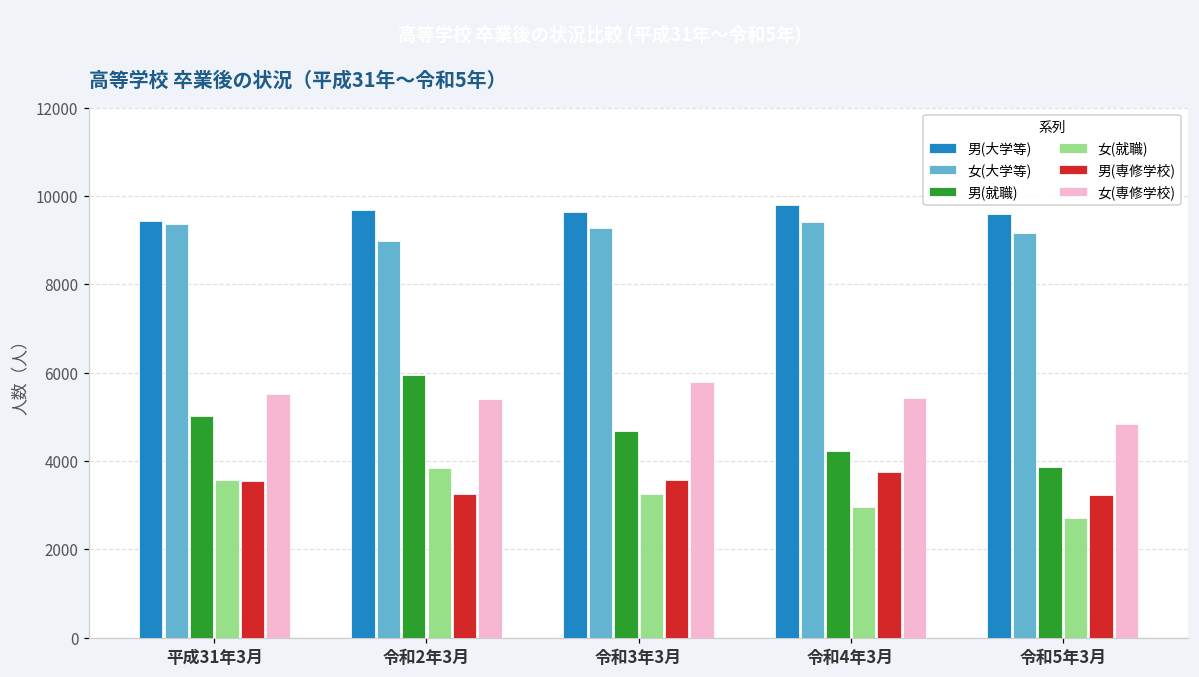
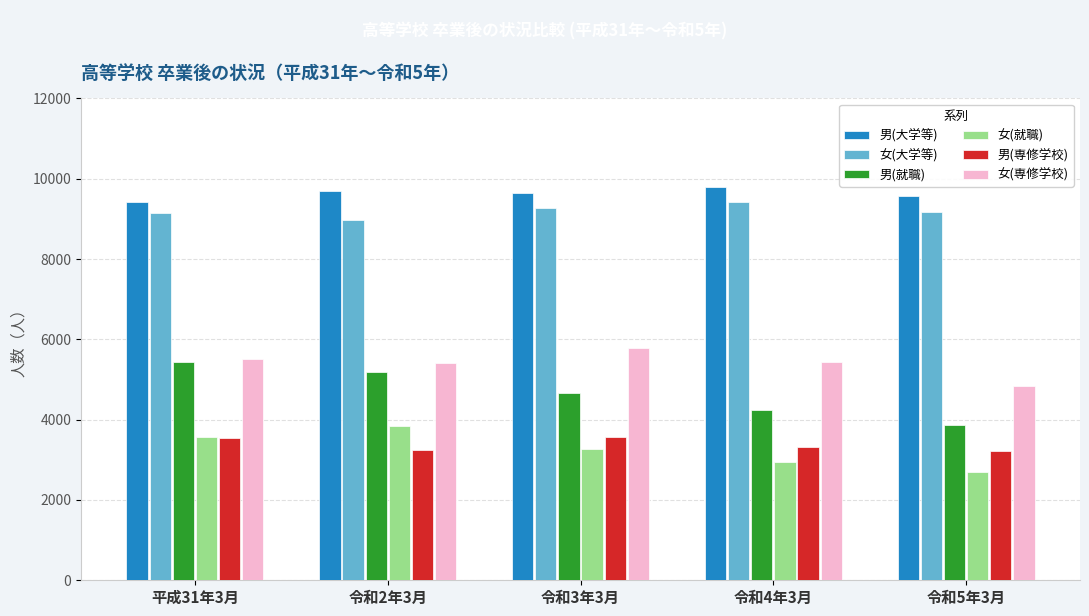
女(大学等), 平成31年3月: 9400 -> 9100
男(就職), 平成31年3月: 5000 -> 5400
男(就職), 令和2年3月: 6000 -> 5200
男(専修学校), 令和4年3月: 3700 -> 3300
